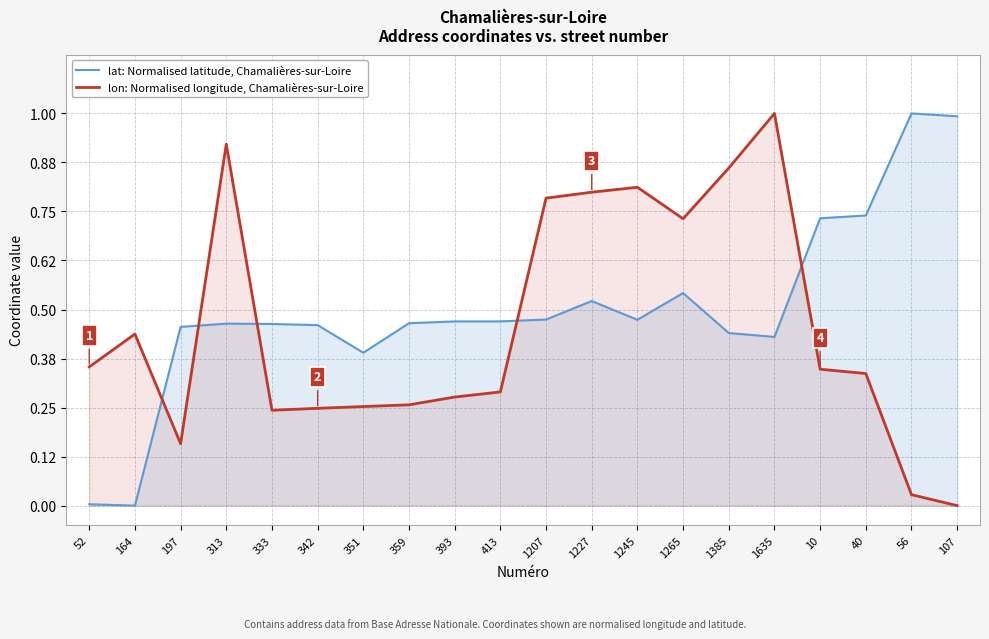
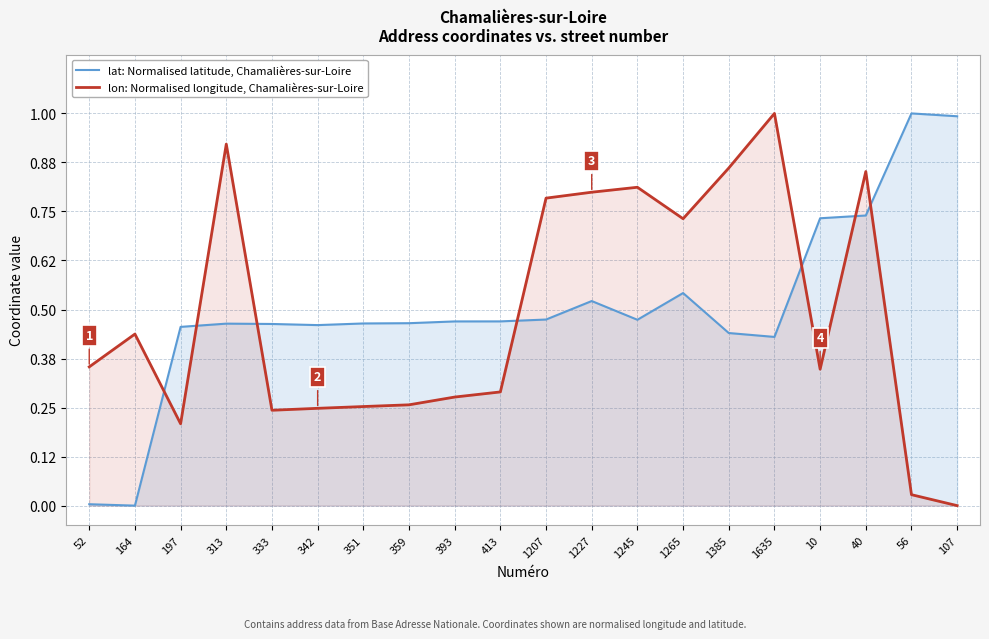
lon: Normalised longitude, Chamalières-sur-Loire, 197: 0.16 -> 0.21
lat: Normalised latitude, Chamalières-sur-Loire, 351: 0.39 -> 0.46
lon: Normalised longitude, Chamalières-sur-Loire, 40: 0.34 -> 0.85
